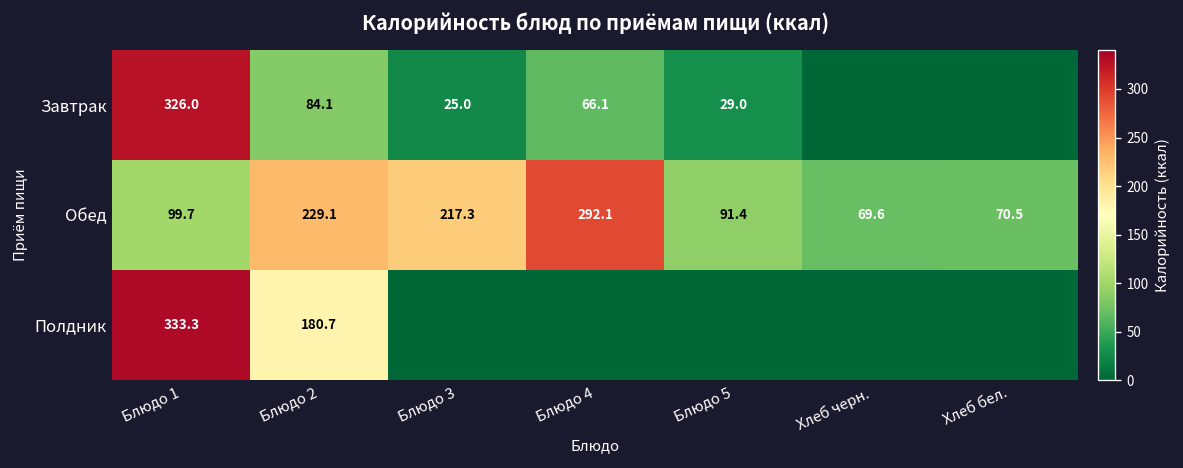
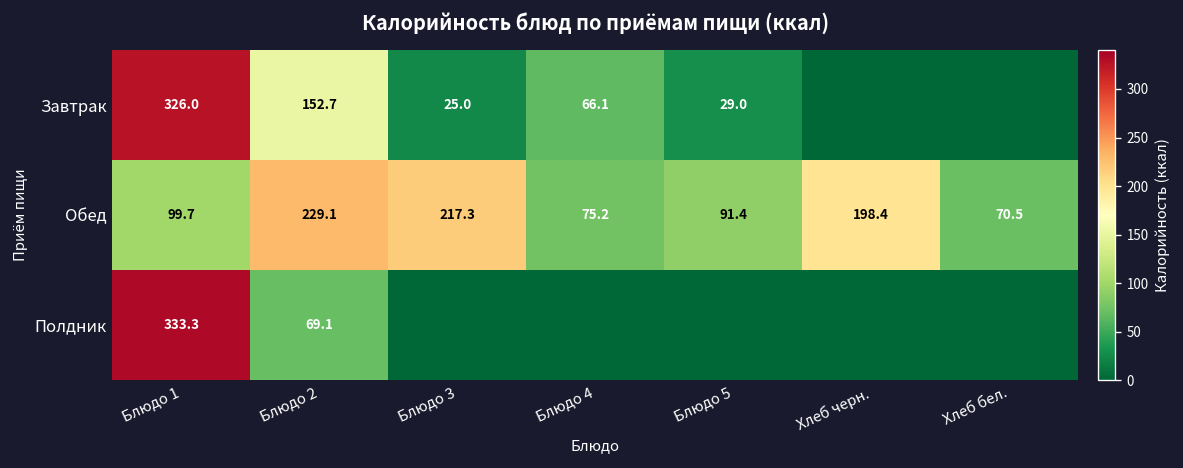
Завтрак, Блюдо 2: 84.1 -> 152.7
Обед, Блюдо 4: 292.1 -> 75.2
Обед, Хлеб черн.: 69.6 -> 198.4
Полдник, Блюдо 2: 180.7 -> 69.1
